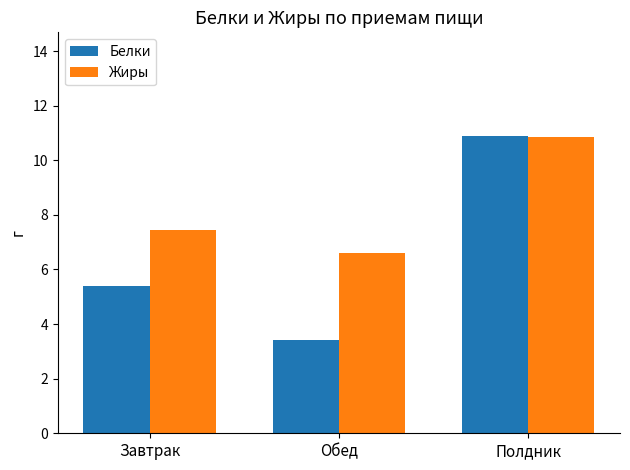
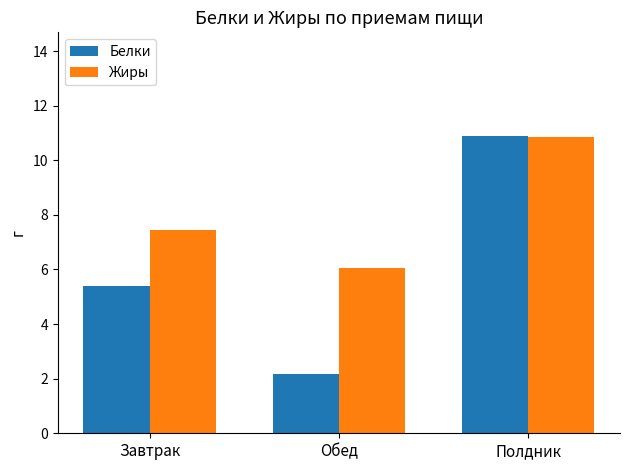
Белки, Обед: 3.4 -> 2.2
Жиры, Обед: 6.6 -> 6.1
